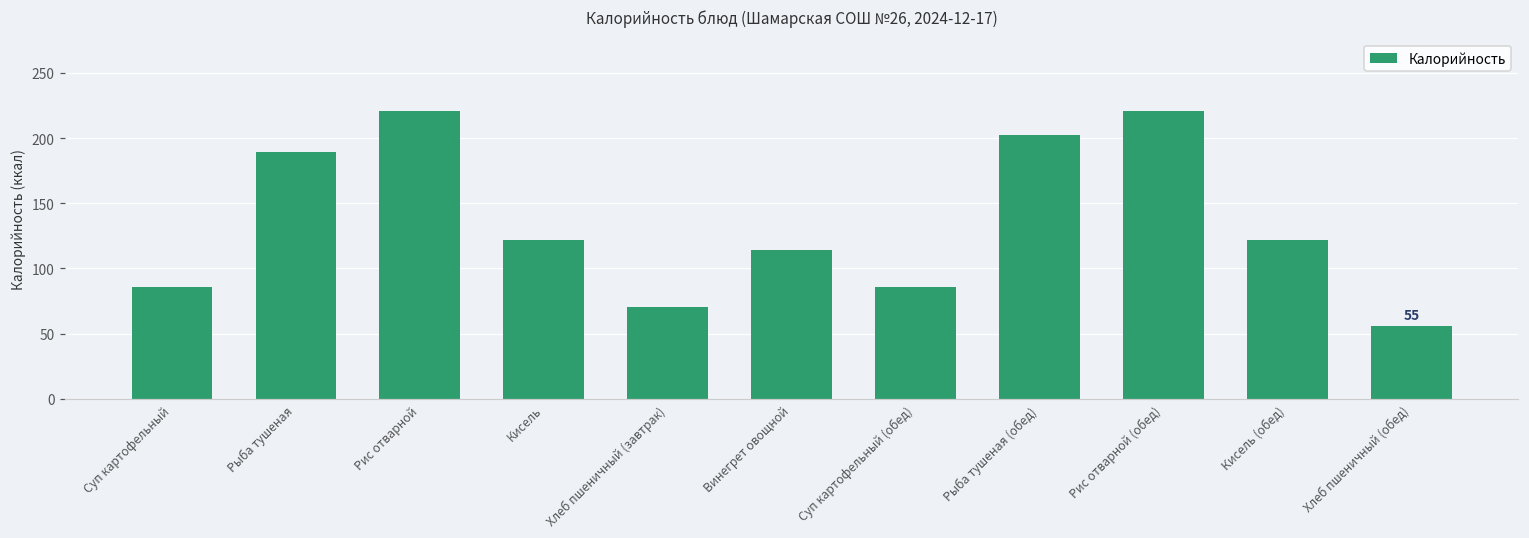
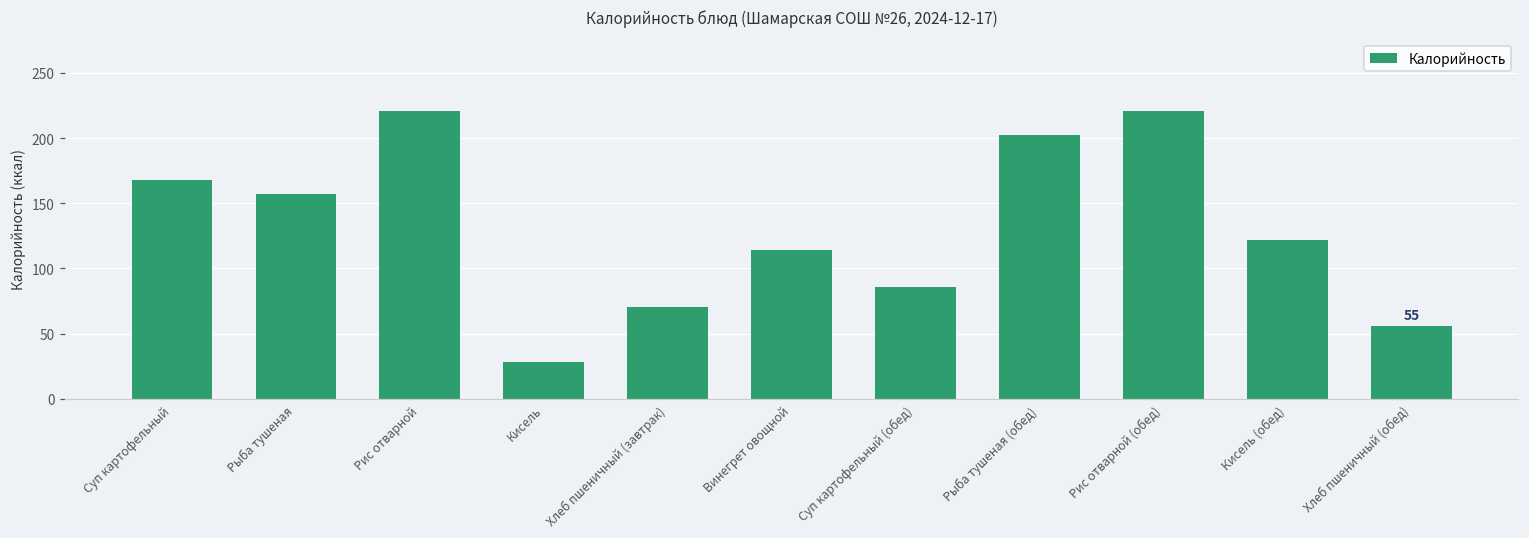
Суп картофельный: 86 -> 168
Рыба тушеная: 189 -> 157
Кисель: 122 -> 28
